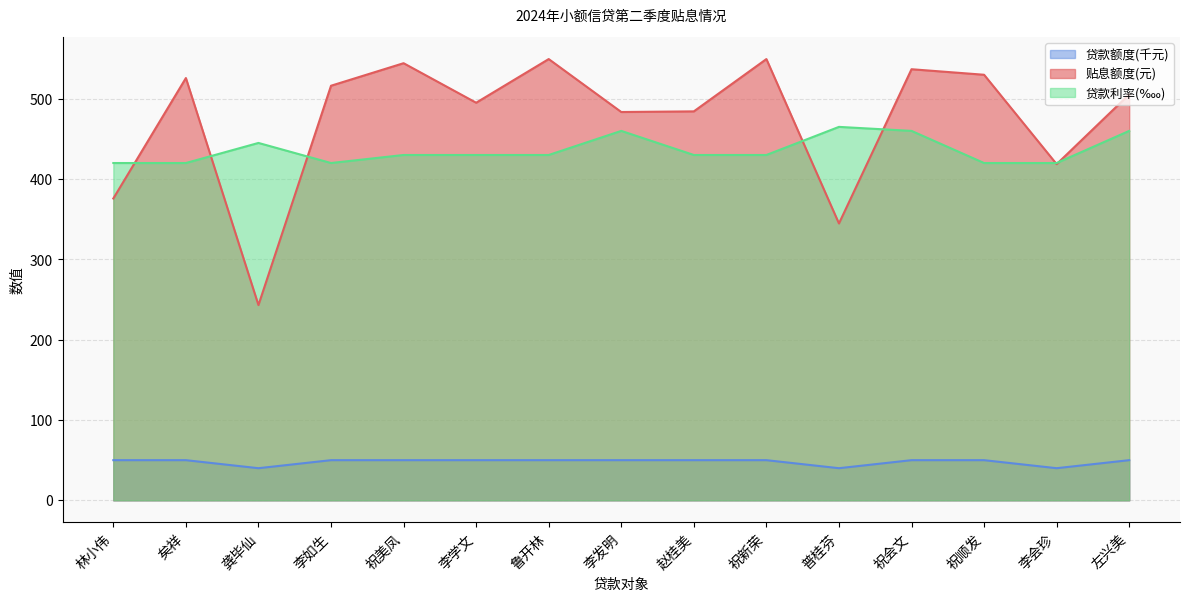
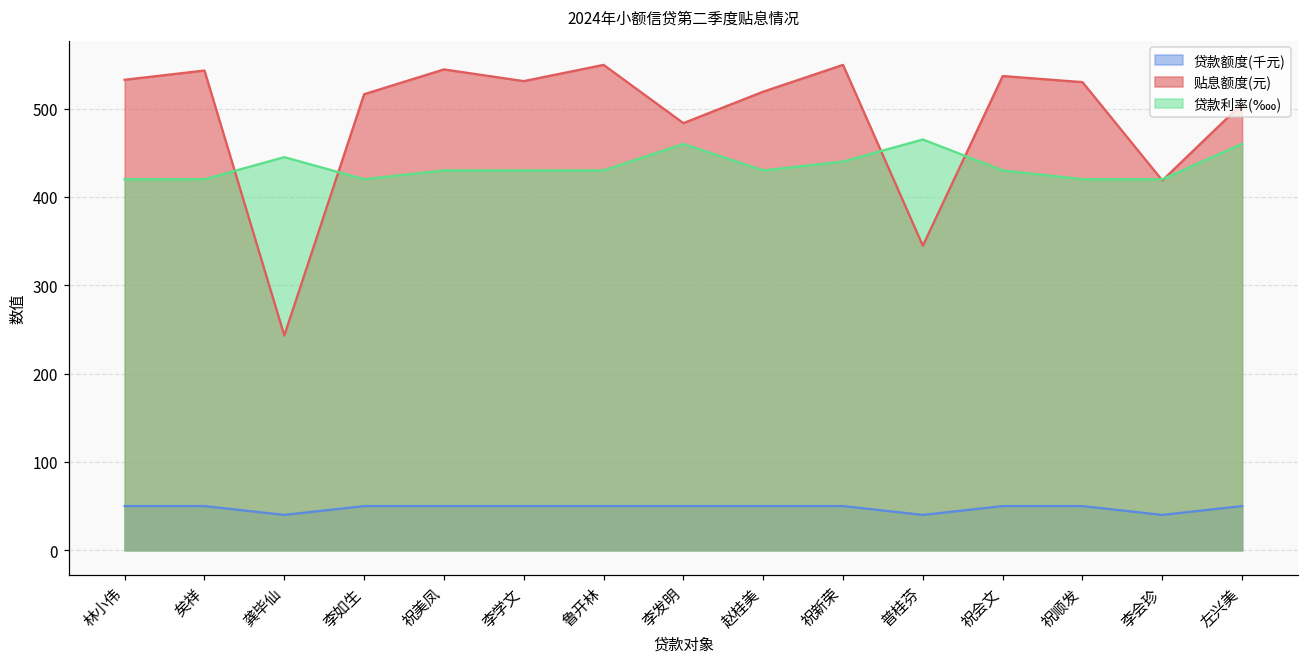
贴息额度(元), 林小伟: 380 -> 530
贴息额度(元), 矣祥: 530 -> 540
贴息额度(元), 李学文: 500 -> 530
贴息额度(元), 赵桂美: 480 -> 520
贷款利率(‱), 祝新荣: 430 -> 440
贷款利率(‱), 祝会文: 460 -> 430
